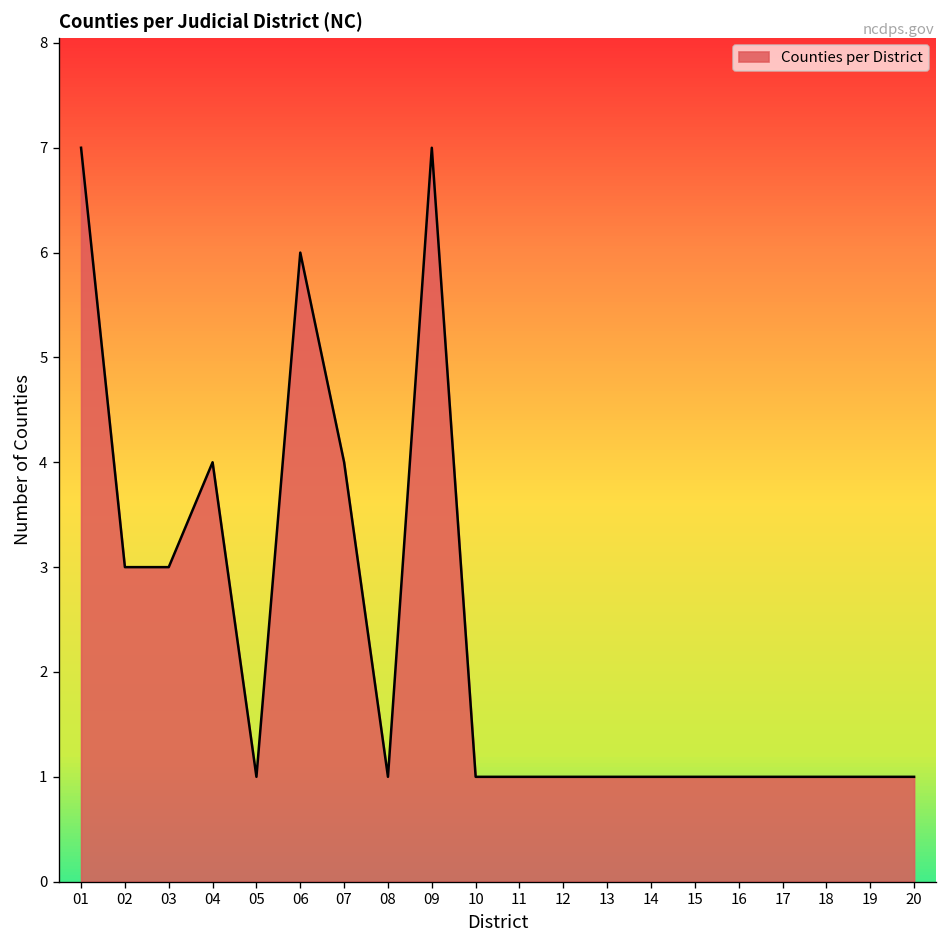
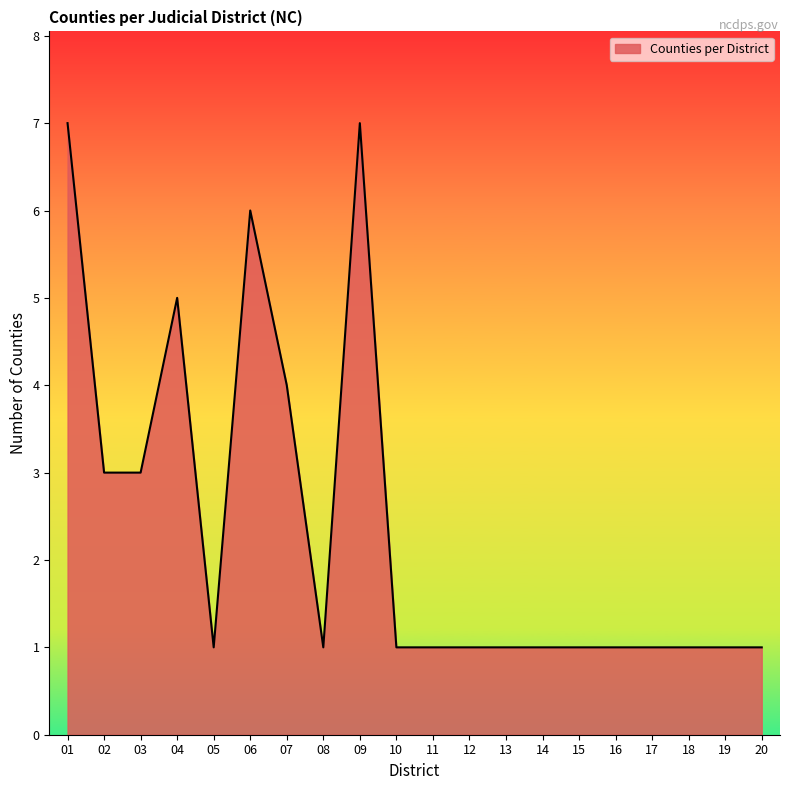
04: 4 -> 5
